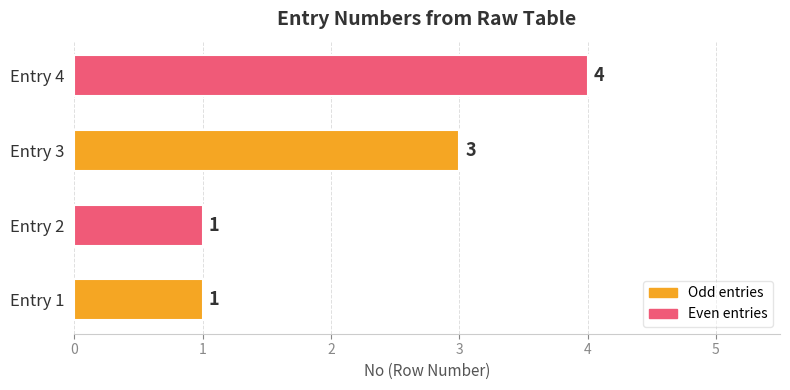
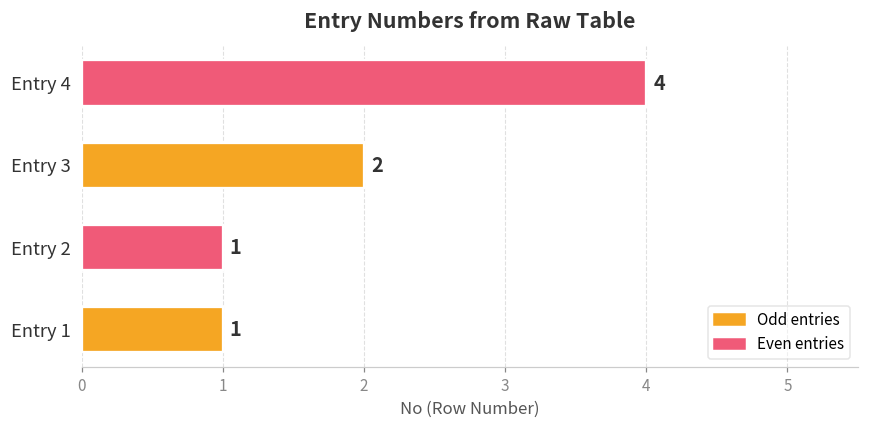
Entry 3: 3 -> 2
